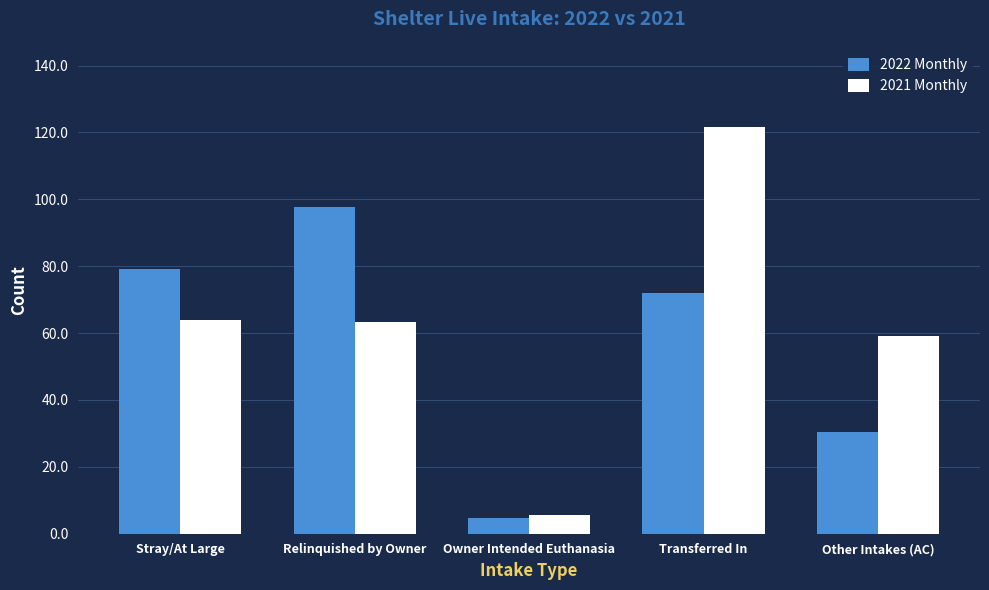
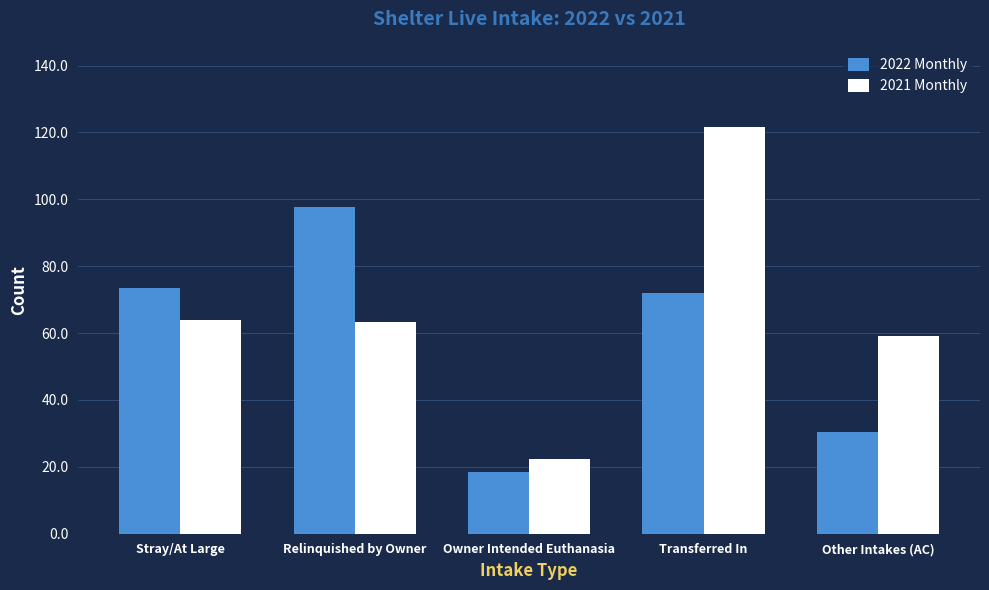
2022 Monthly, Stray/At Large: 79 -> 74
2022 Monthly, Owner Intended Euthanasia: 5 -> 18
2021 Monthly, Owner Intended Euthanasia: 6 -> 22
